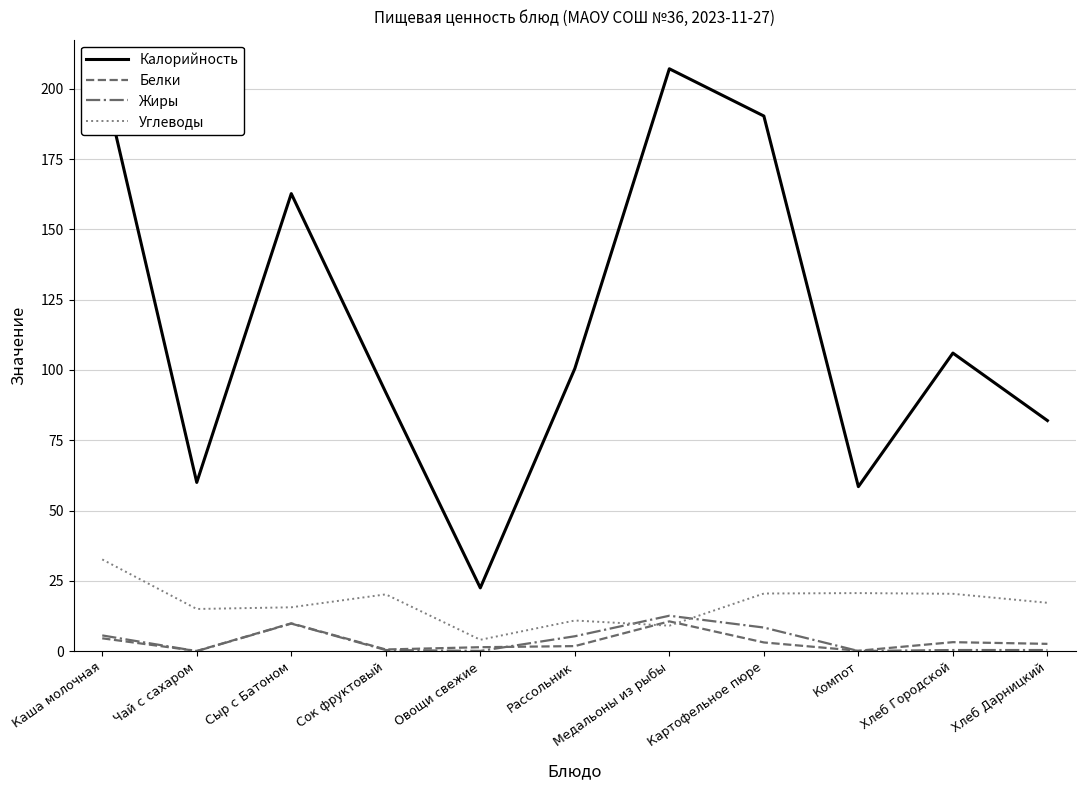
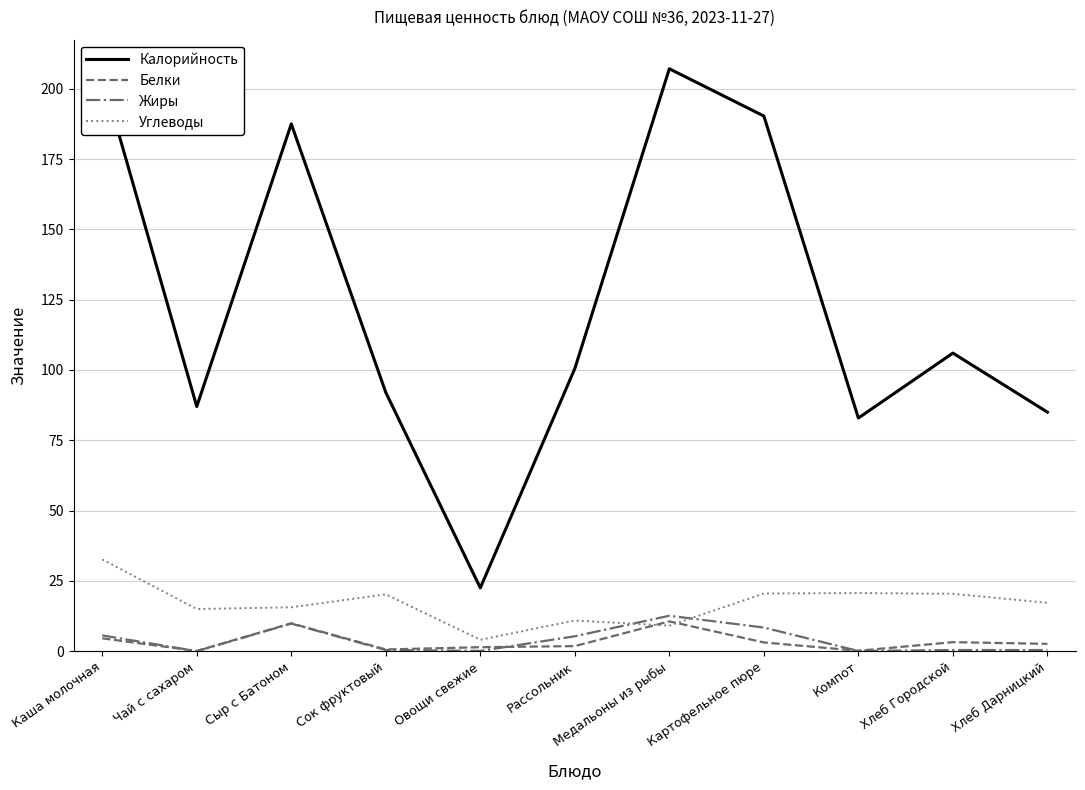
Калорийность, Чай с сахаром: 60 -> 87
Калорийность, Сыр с Батоном: 163 -> 188
Калорийность, Компот: 59 -> 83
Калорийность, Хлеб Дарницкий: 82 -> 85
